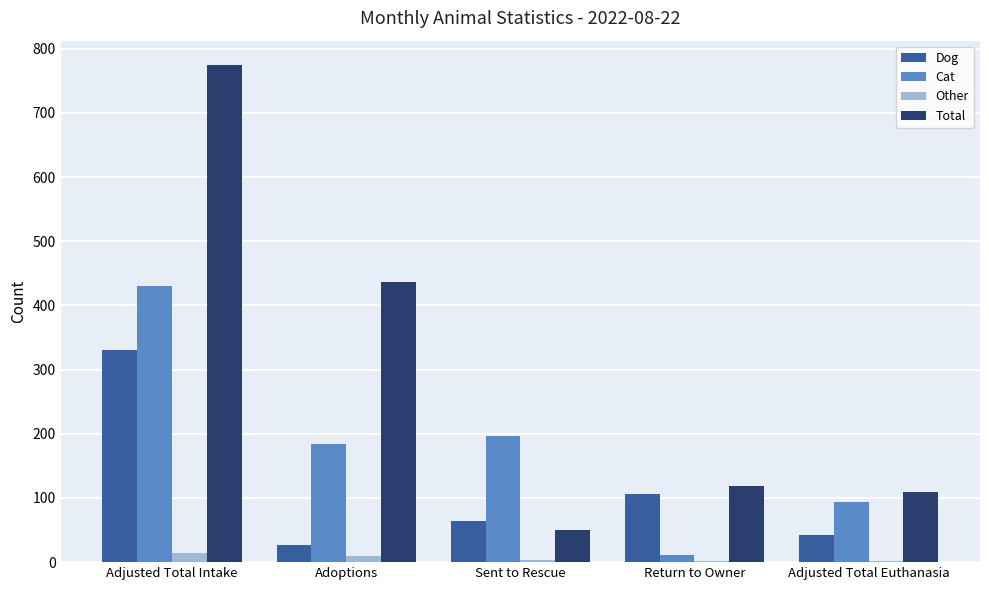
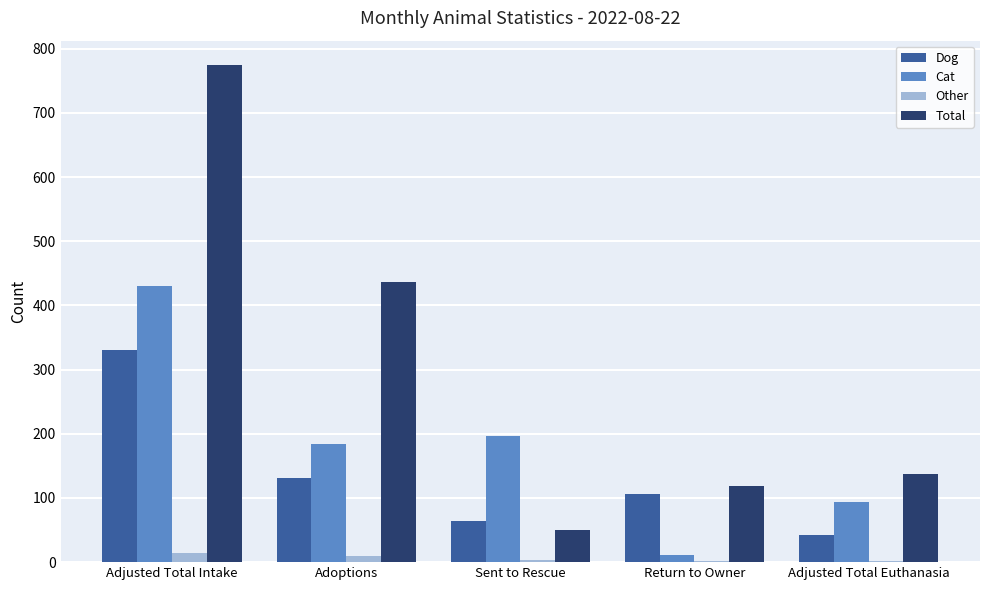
Dog, Adoptions: 30 -> 130
Total, Adjusted Total Euthanasia: 110 -> 140
